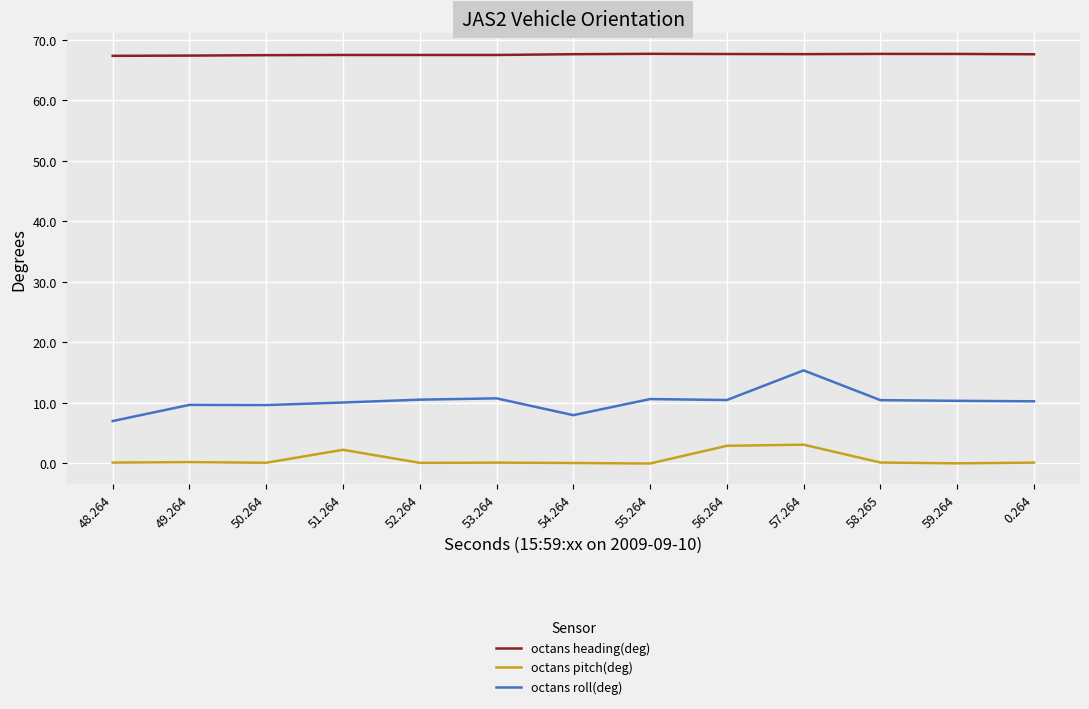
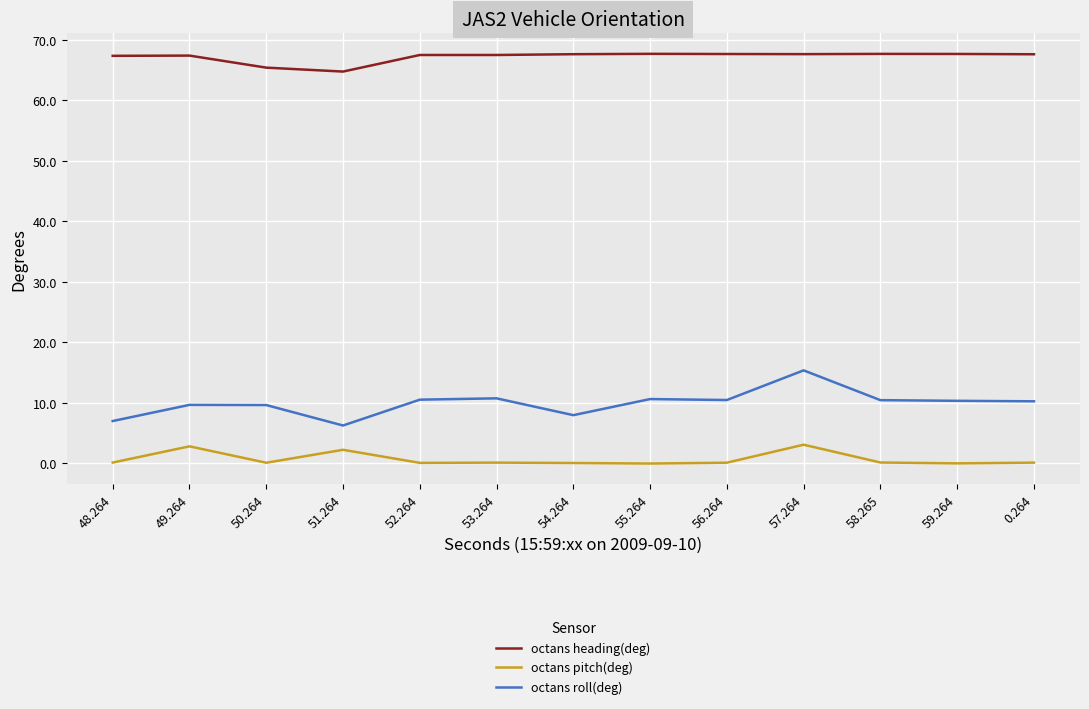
octans pitch(deg), 49.264: 0 -> 3
octans heading(deg), 50.264: 67 -> 65
octans heading(deg), 51.264: 67 -> 65
octans roll(deg), 51.264: 10 -> 6
octans pitch(deg), 56.264: 3 -> 0
